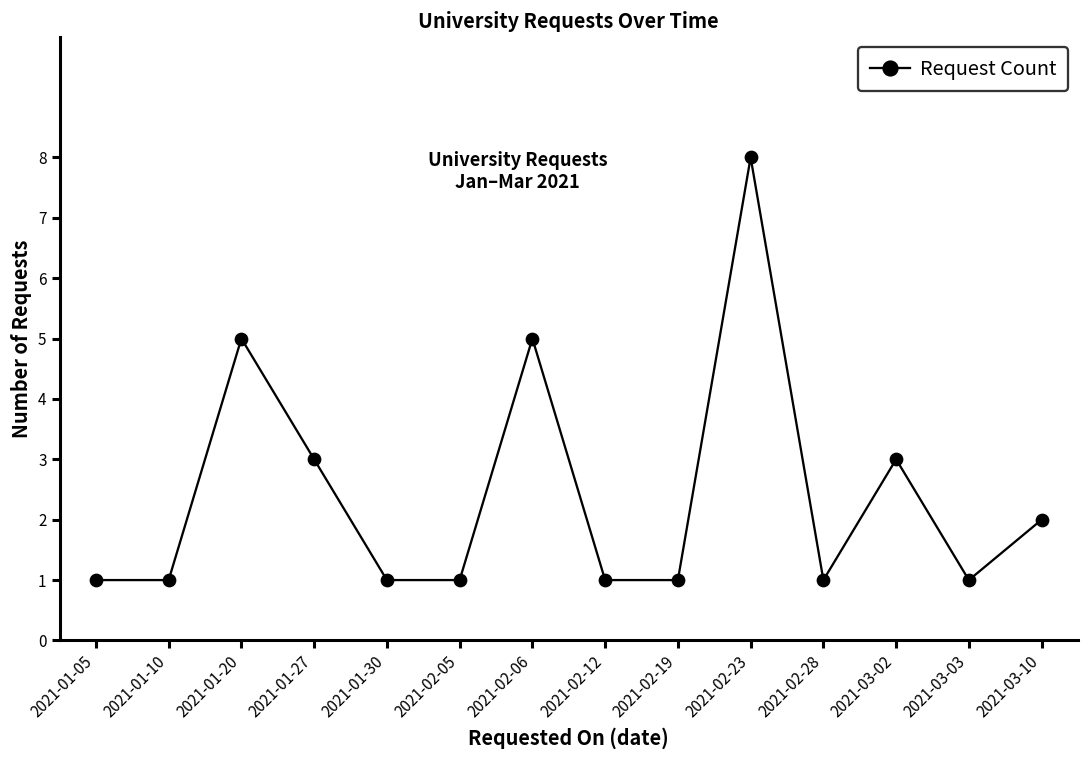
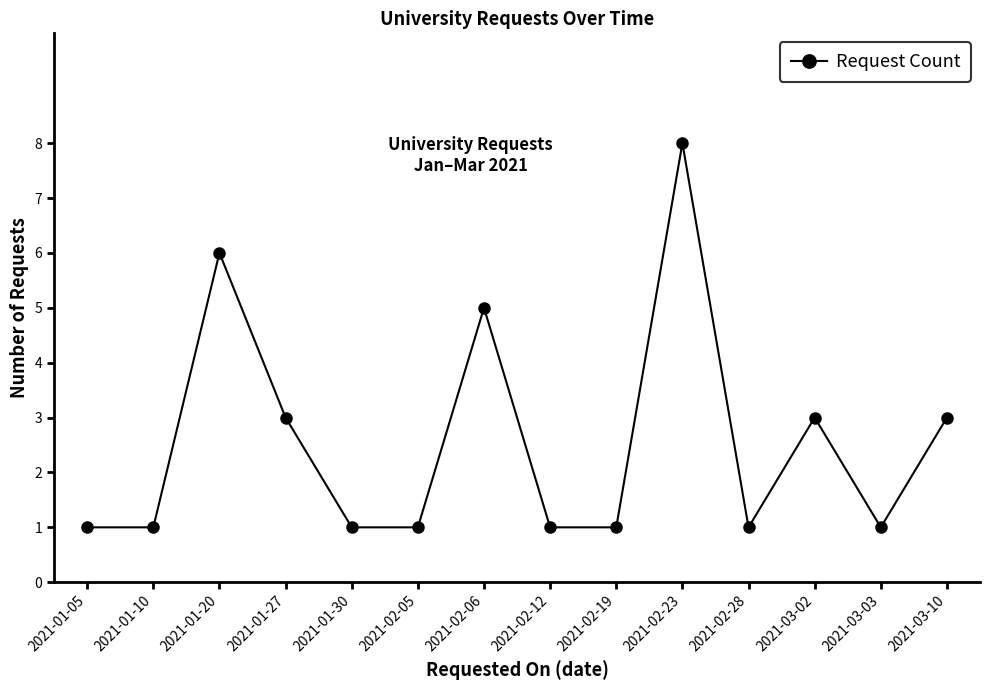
2021-01-20: 5 -> 6
2021-03-10: 2 -> 3
